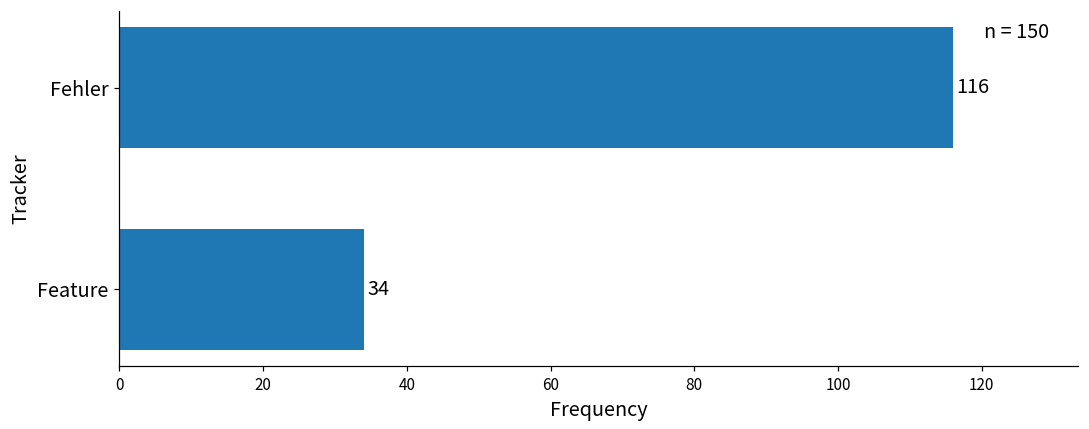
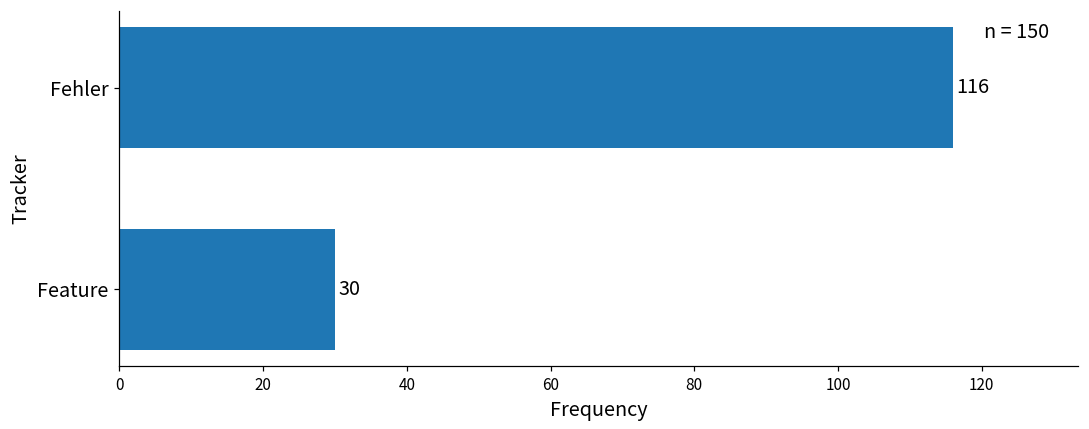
Feature: 34 -> 30
